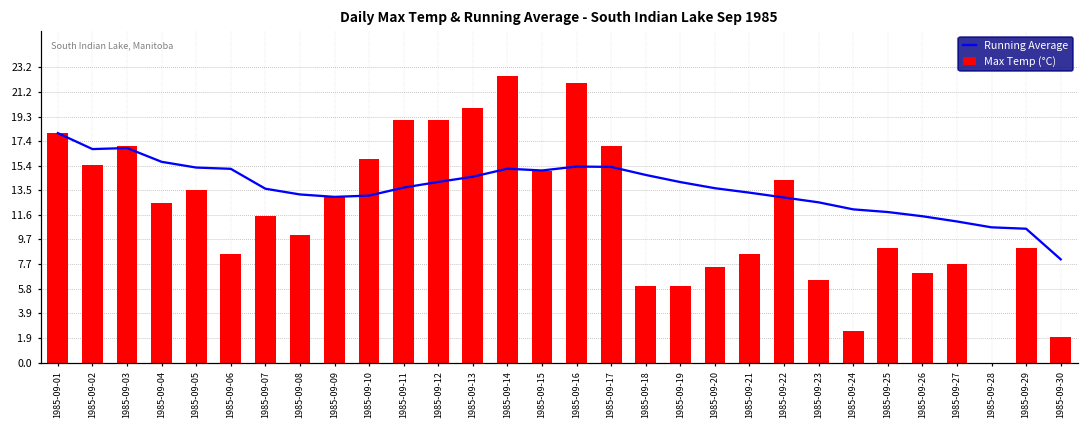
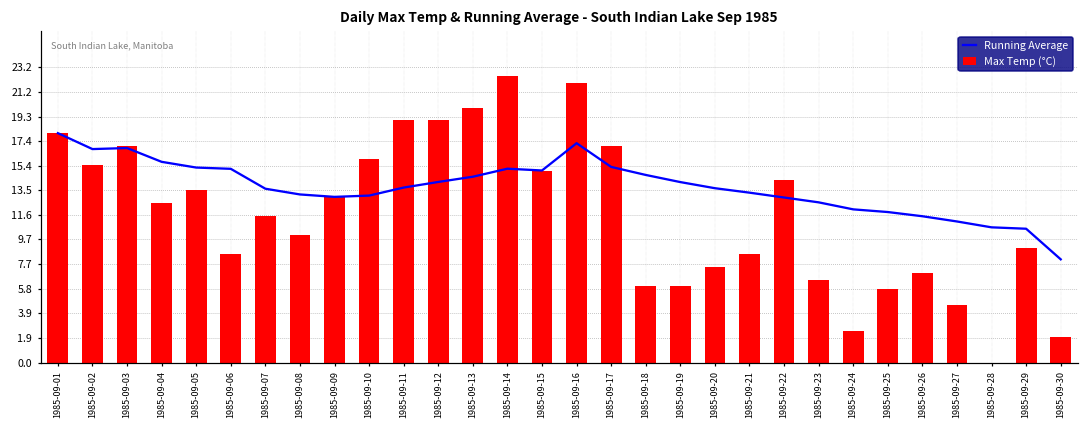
Running Average, 1985-09-16: 15.4 -> 17.2
Max Temp (°C), 1985-09-25: 9.0 -> 5.8
Max Temp (°C), 1985-09-27: 7.7 -> 4.5
